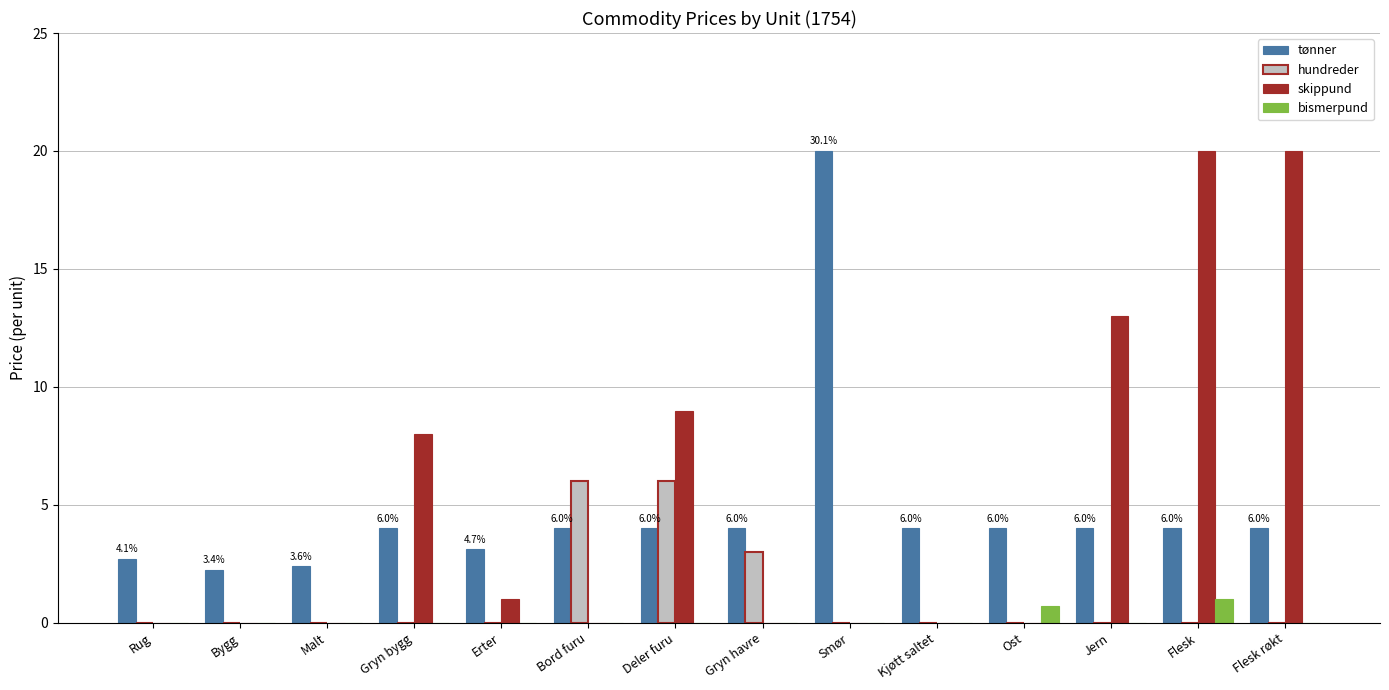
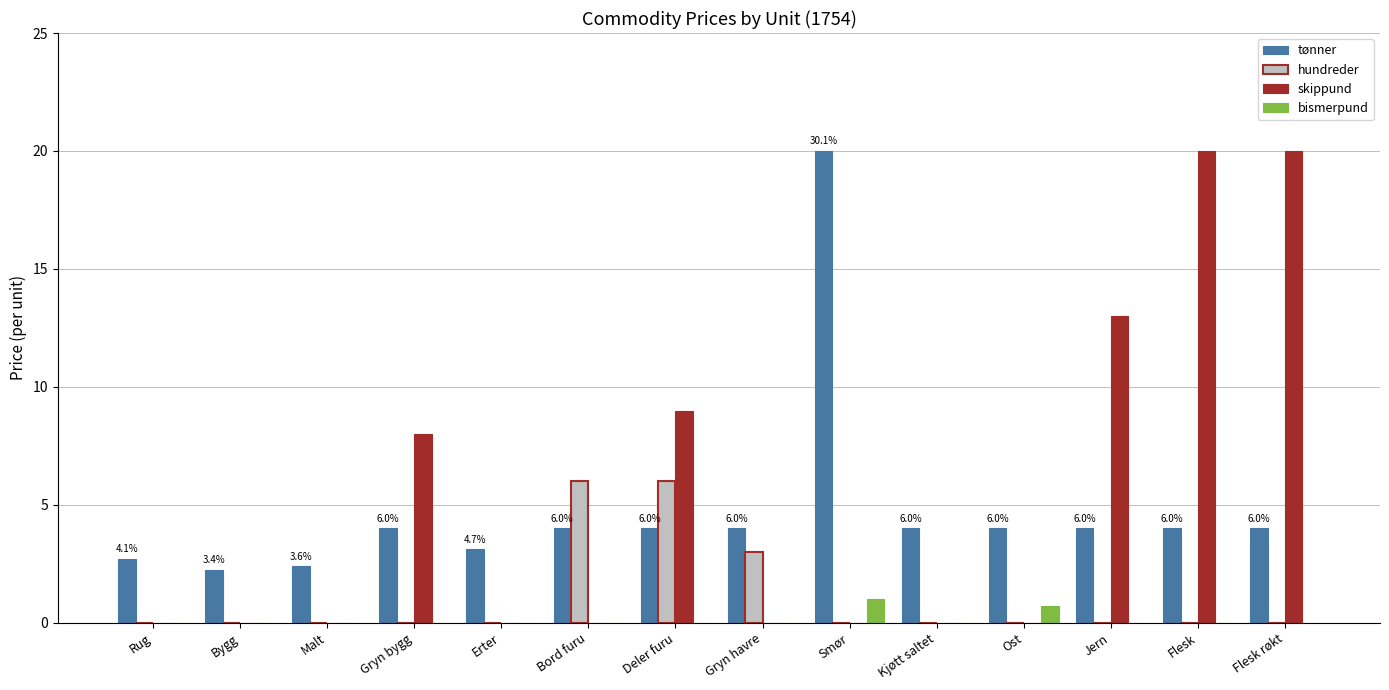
skippund, Erter: 1 -> 0
bismerpund, Smør: 0 -> 1
bismerpund, Flesk: 1 -> 0
